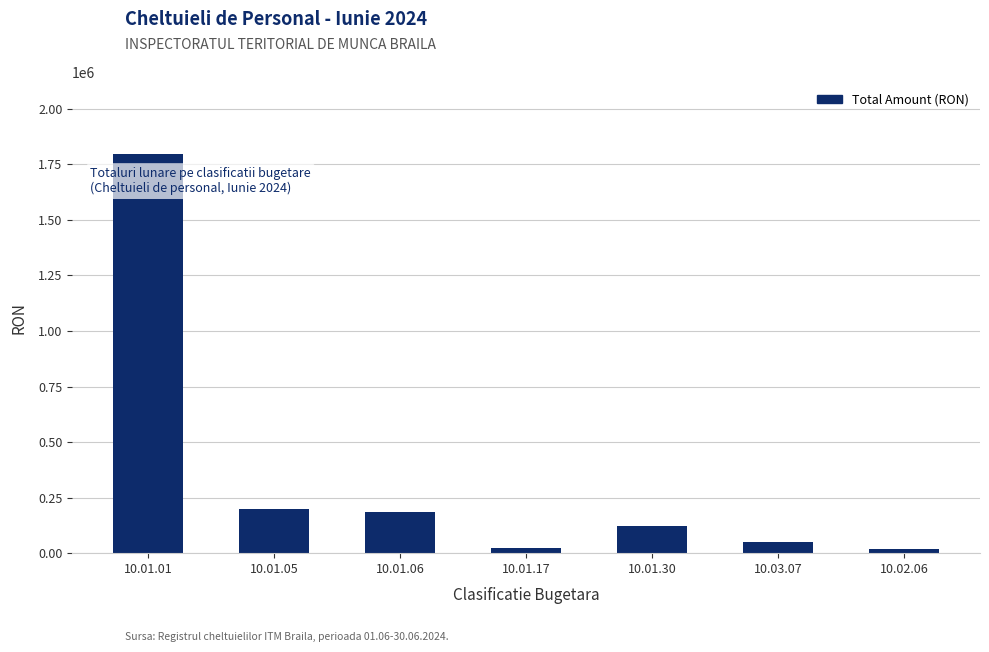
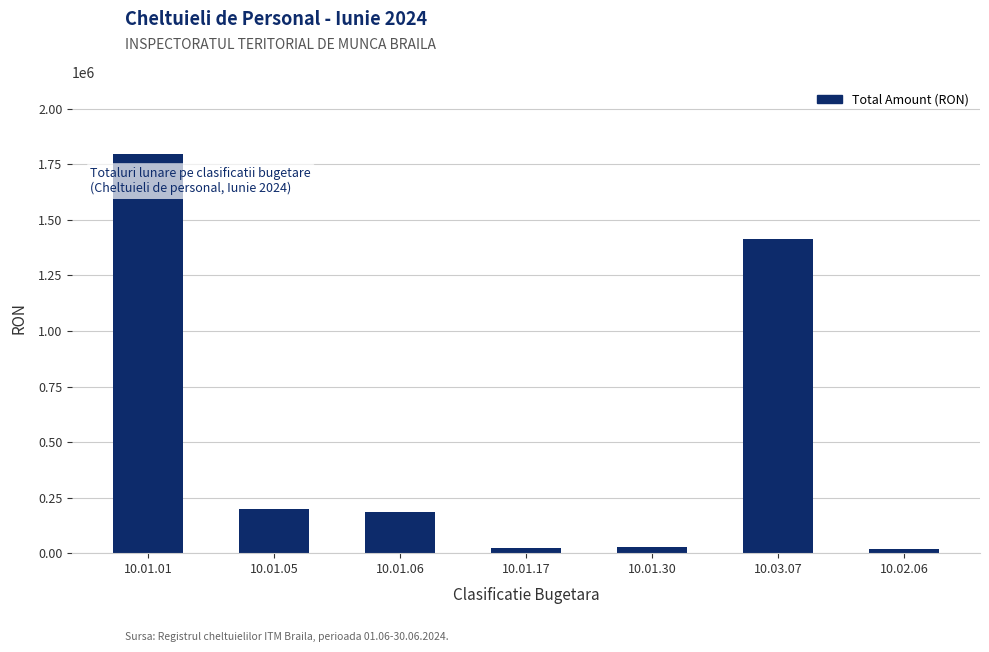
10.01.30: 120000 -> 30000
10.03.07: 50000 -> 1410000
